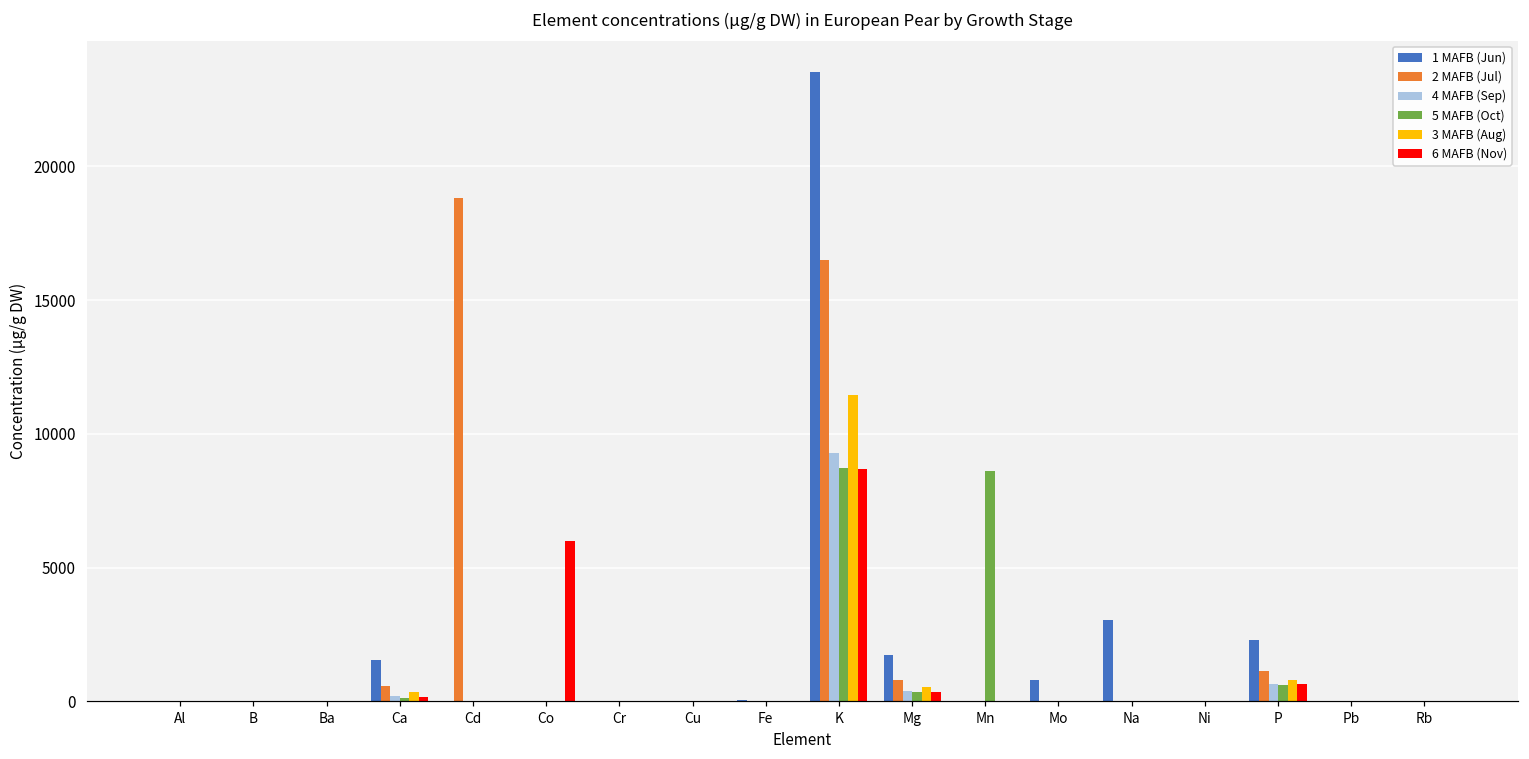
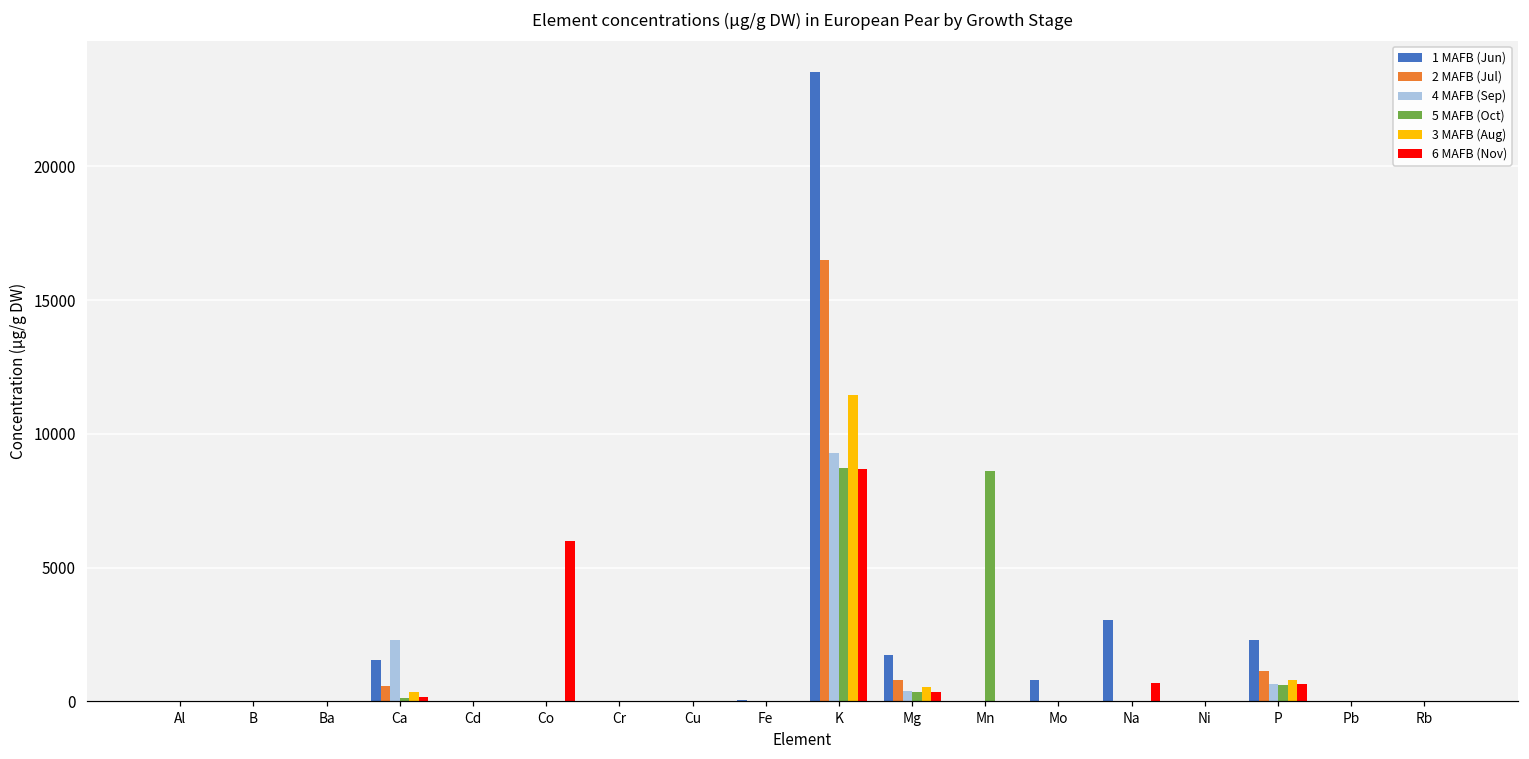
4 MAFB (Sep), Ca: 200 -> 2300
2 MAFB (Jul), Cd: 18800 -> 0
6 MAFB (Nov), Na: 0 -> 700
